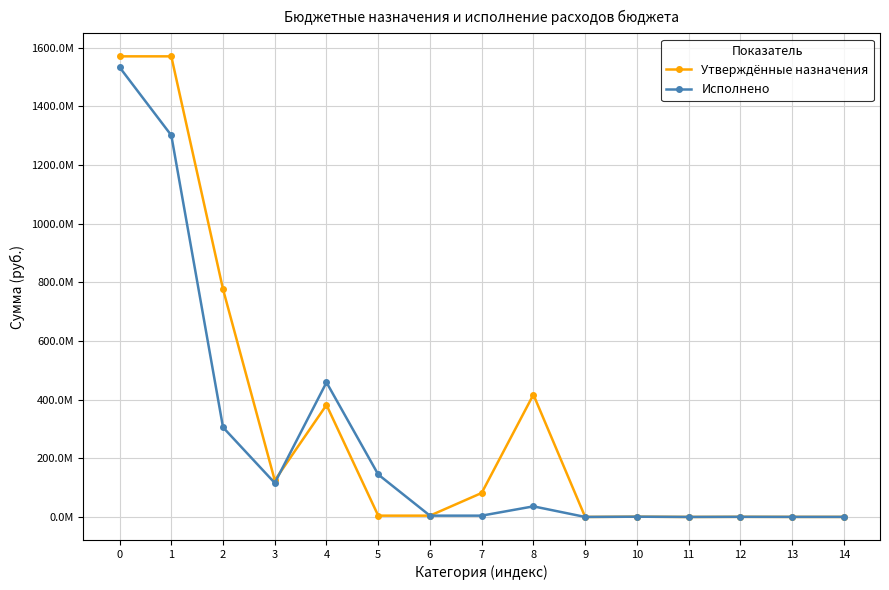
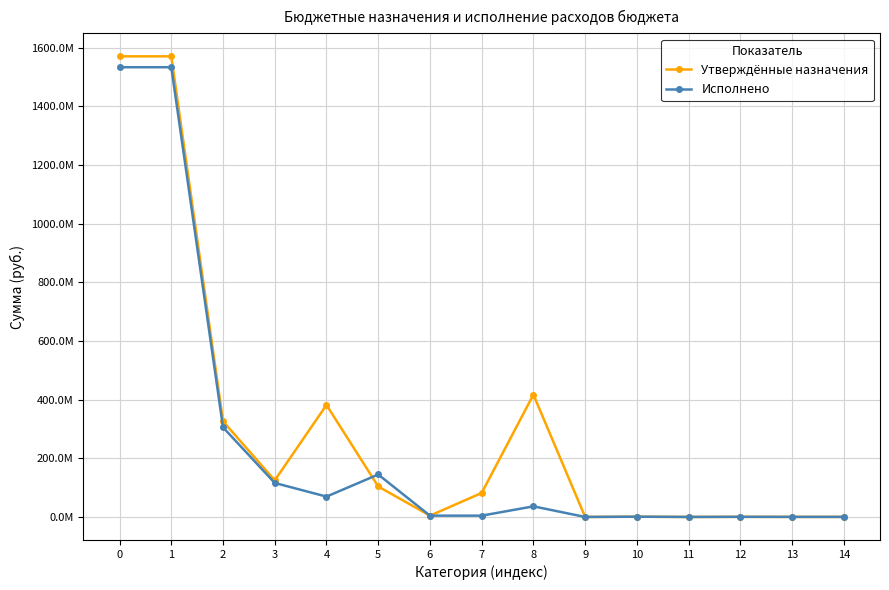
Исполнено, 1: 1300000000 -> 1530000000
Утверждённые назначения, 2: 780000000 -> 330000000
Исполнено, 4: 460000000 -> 70000000
Утверждённые назначения, 5: 0 -> 100000000
